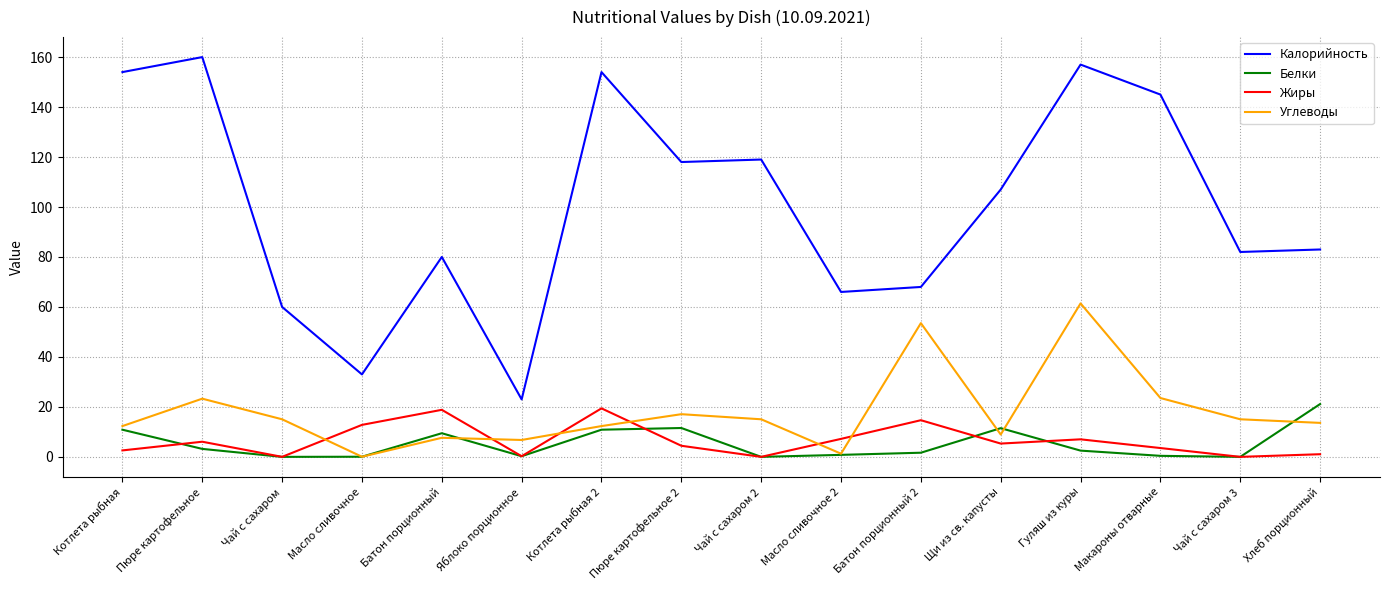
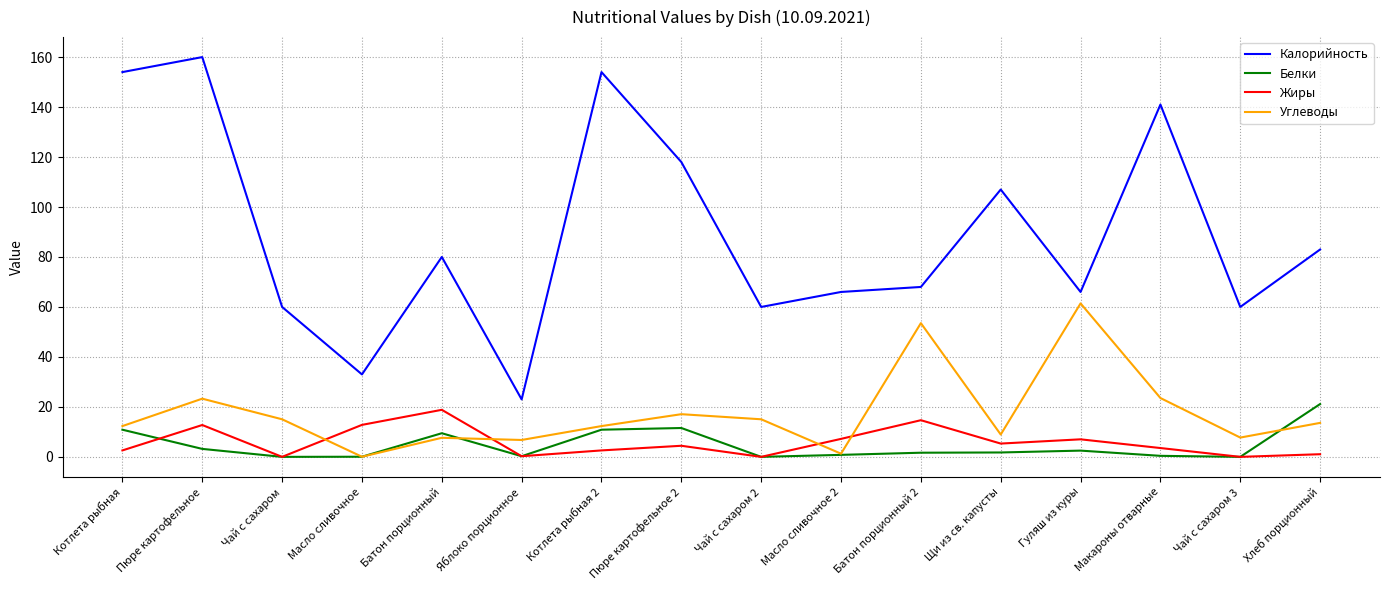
Жиры, Пюре картофельное: 6 -> 13
Жиры, Котлета рыбная 2: 19 -> 3
Калорийность, Чай с сахаром 2: 119 -> 60
Белки, Щи из св. капусты: 11 -> 2
Калорийность, Гуляш из куры: 157 -> 66
Калорийность, Макароны отварные: 145 -> 141
Калорийность, Чай с сахаром 3: 82 -> 60
Углеводы, Чай с сахаром 3: 15 -> 8
